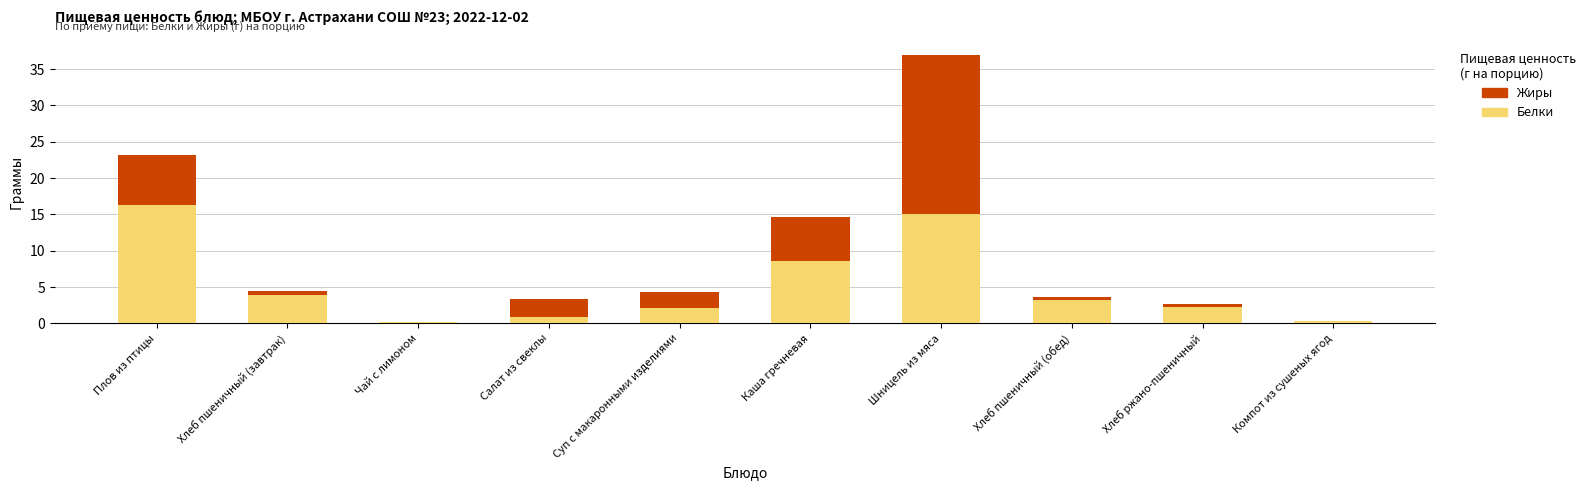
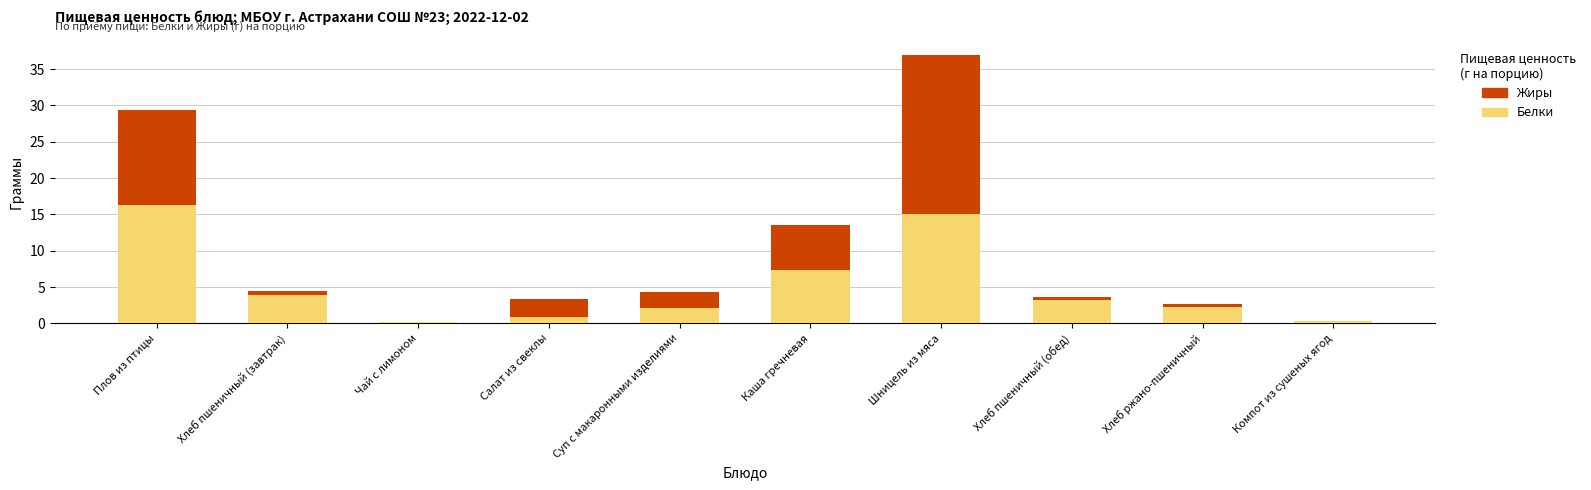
Жиры, Плов из птицы: 7 -> 13
Белки, Каша гречневая: 9 -> 7
